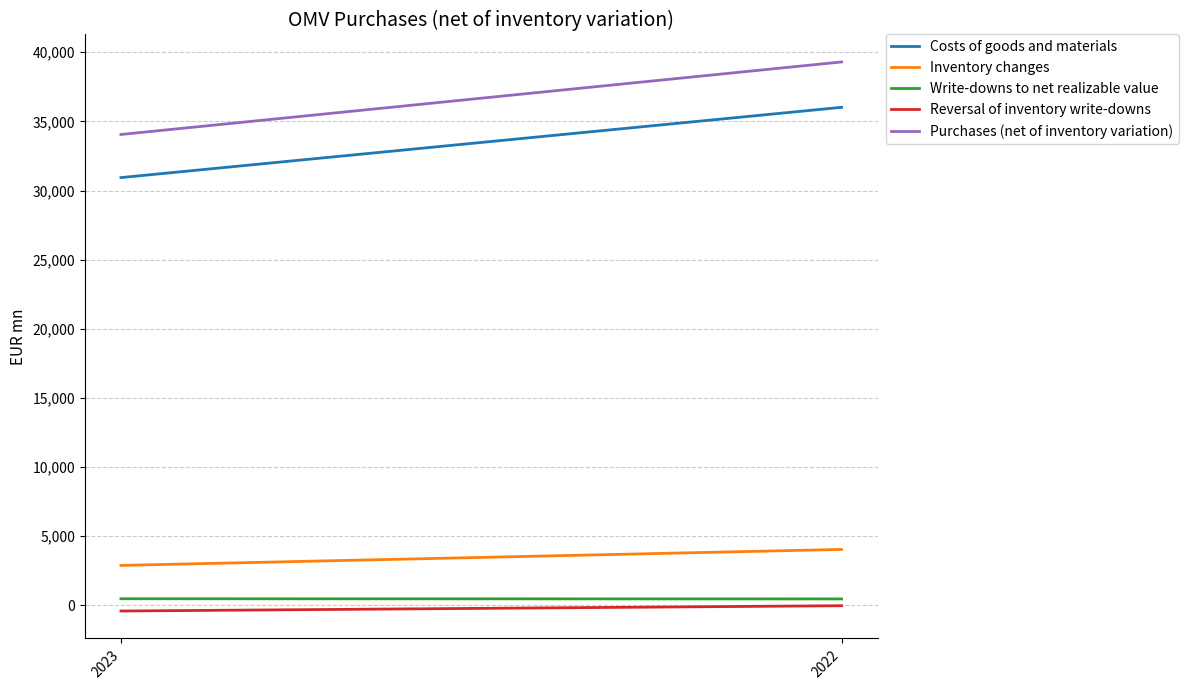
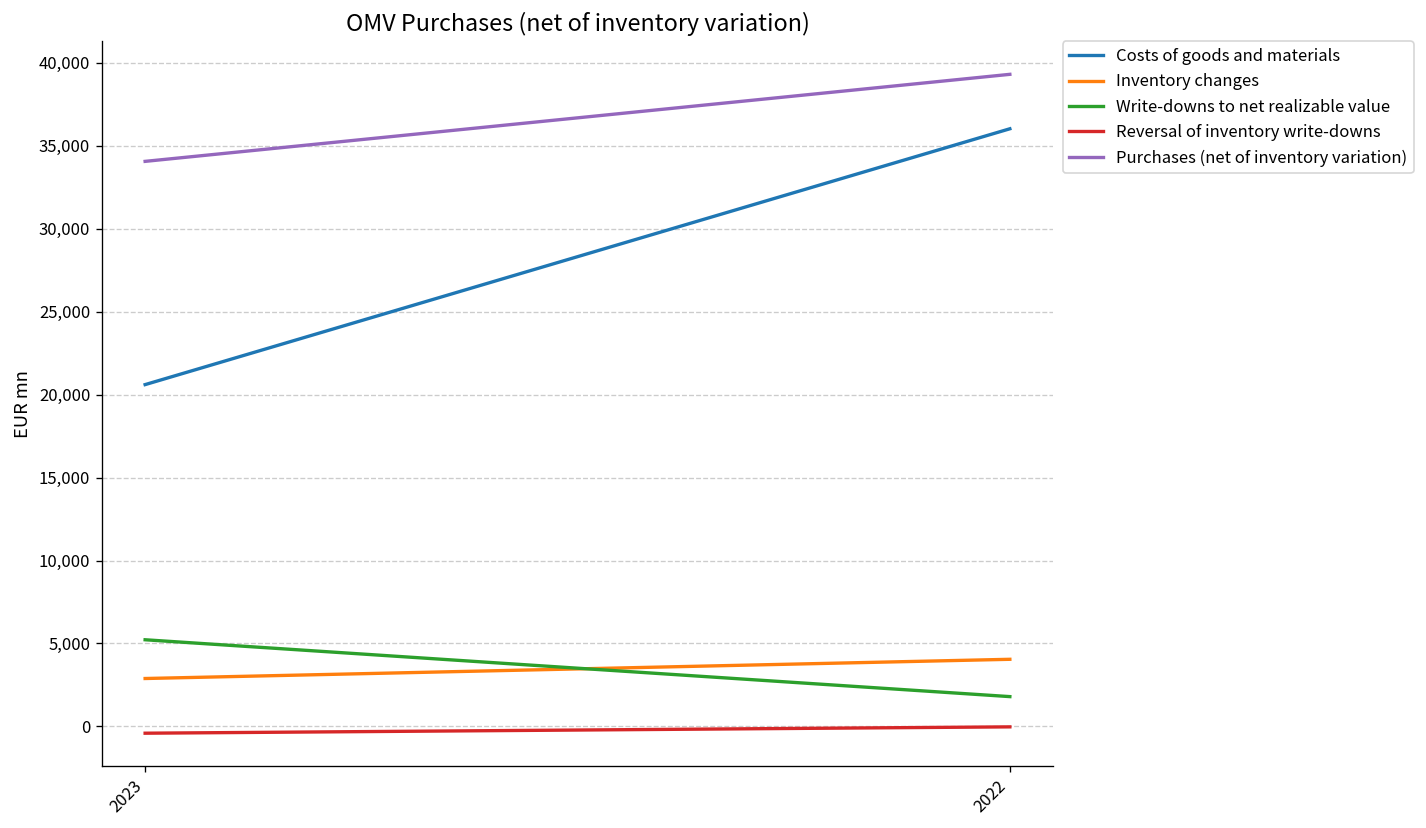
Costs of goods and materials, 2023: 30,900 -> 20,600
Write-downs to net realizable value, 2023: 500 -> 5,200
Write-downs to net realizable value, 2022: 500 -> 1,800
